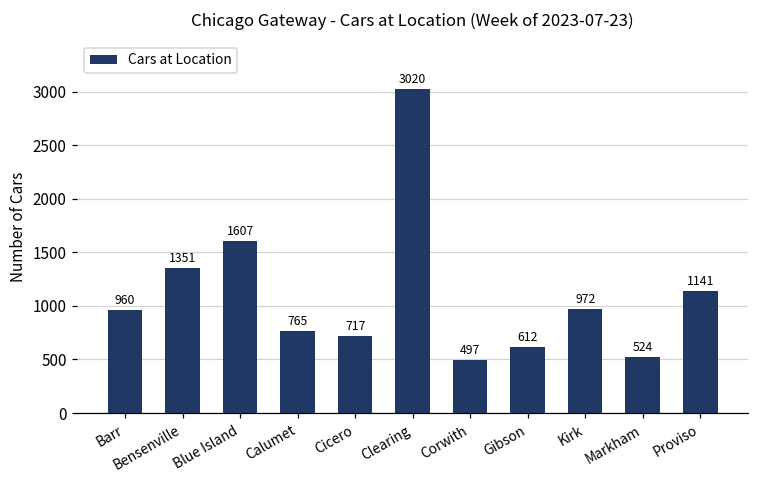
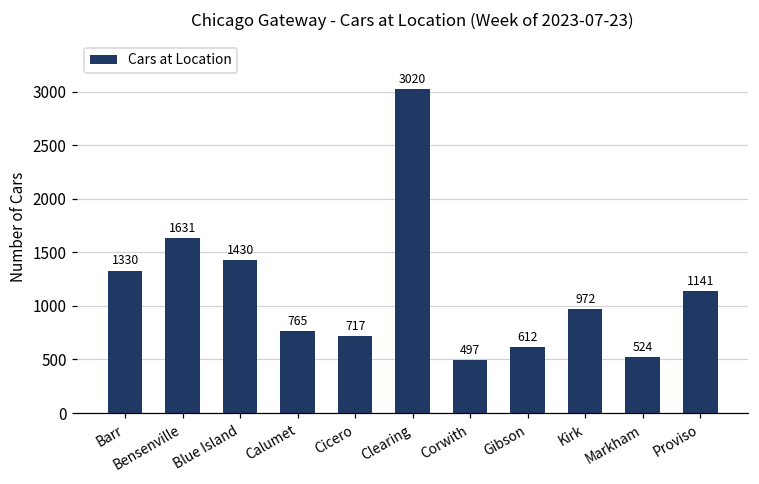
Barr: 960 -> 1330
Bensenville: 1351 -> 1631
Blue Island: 1607 -> 1430
